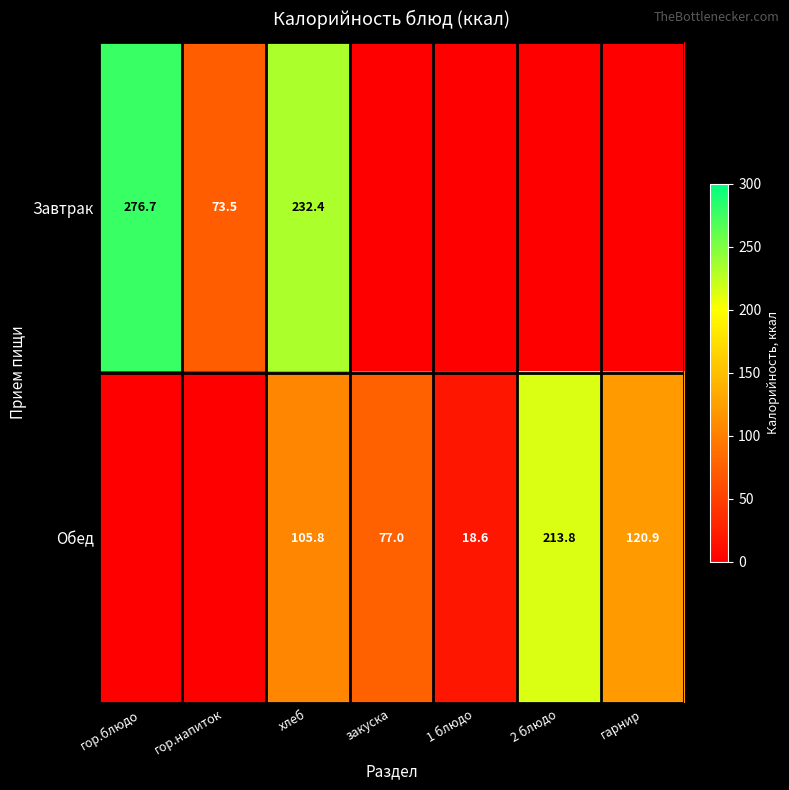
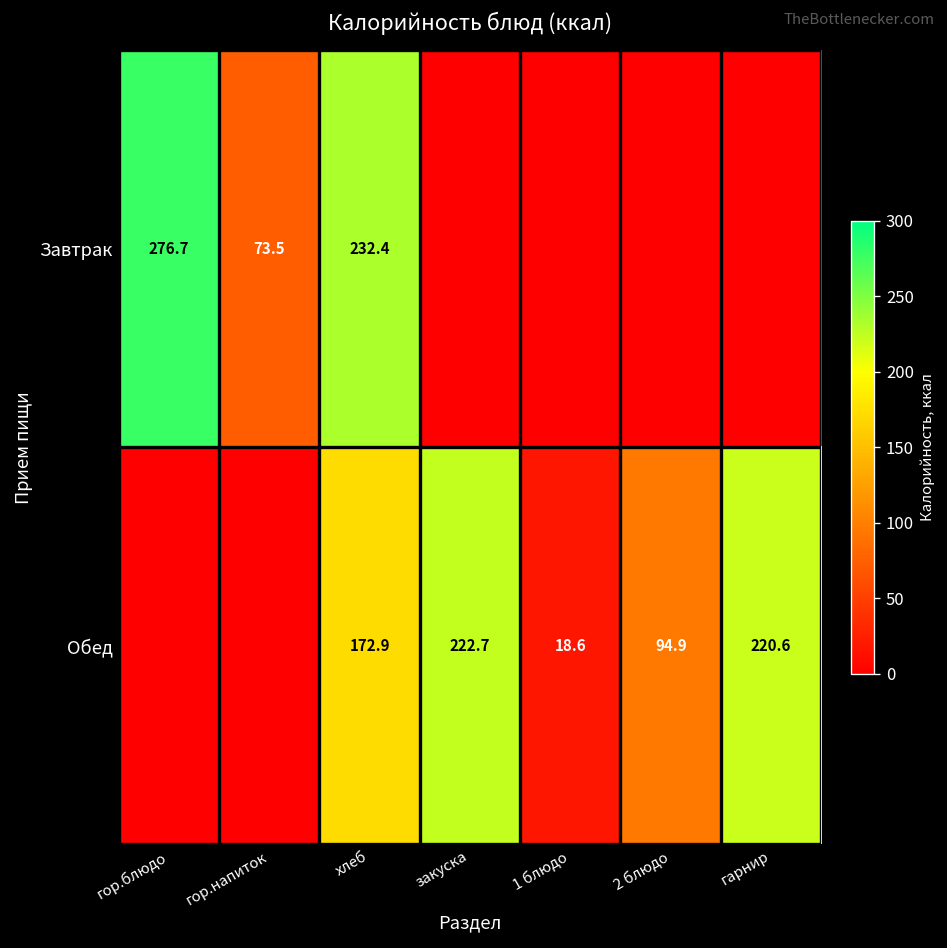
Обед, хлеб: 105.8 -> 172.9
Обед, закуска: 77.0 -> 222.7
Обед, 2 блюдо: 213.8 -> 94.9
Обед, гарнир: 120.9 -> 220.6
